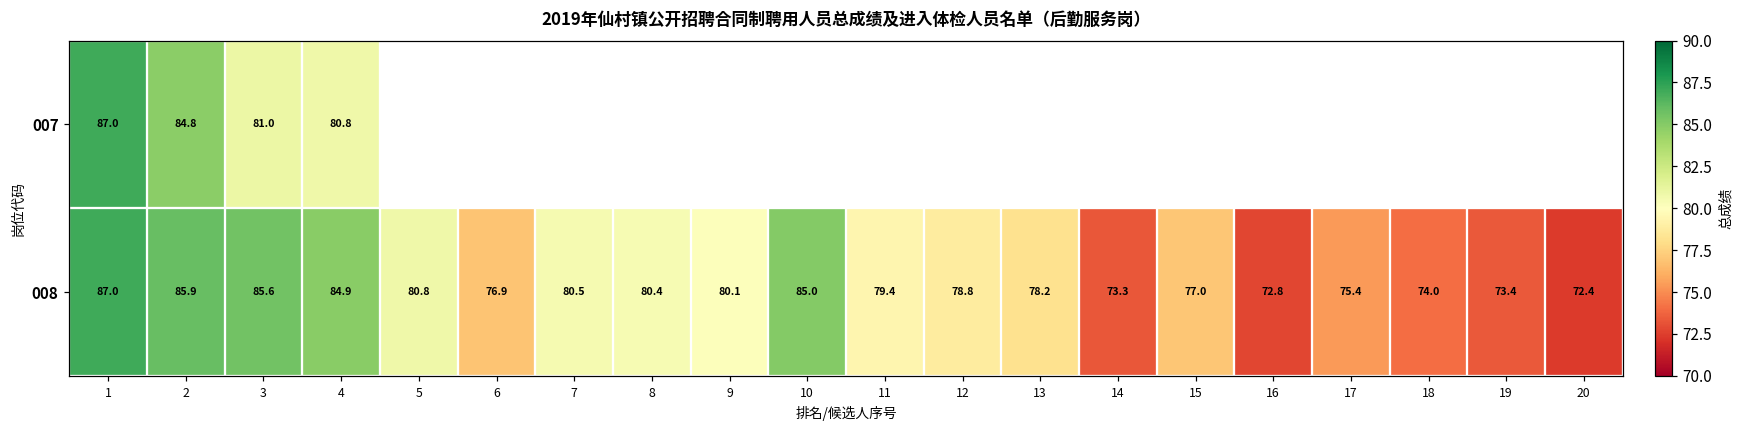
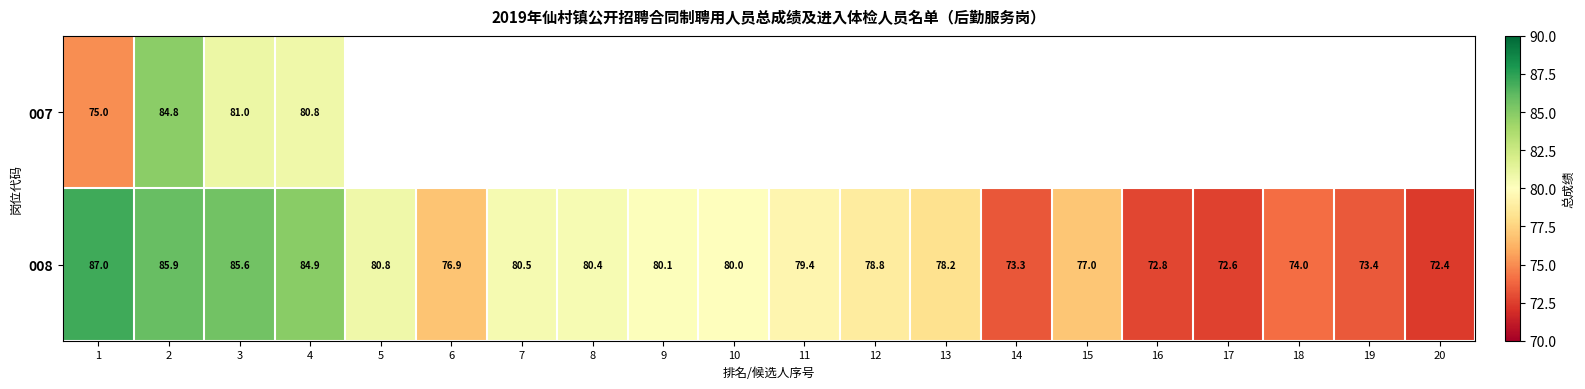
007, 1: 87.0 -> 75.0
008, 10: 85.0 -> 80.0
008, 17: 75.4 -> 72.6
